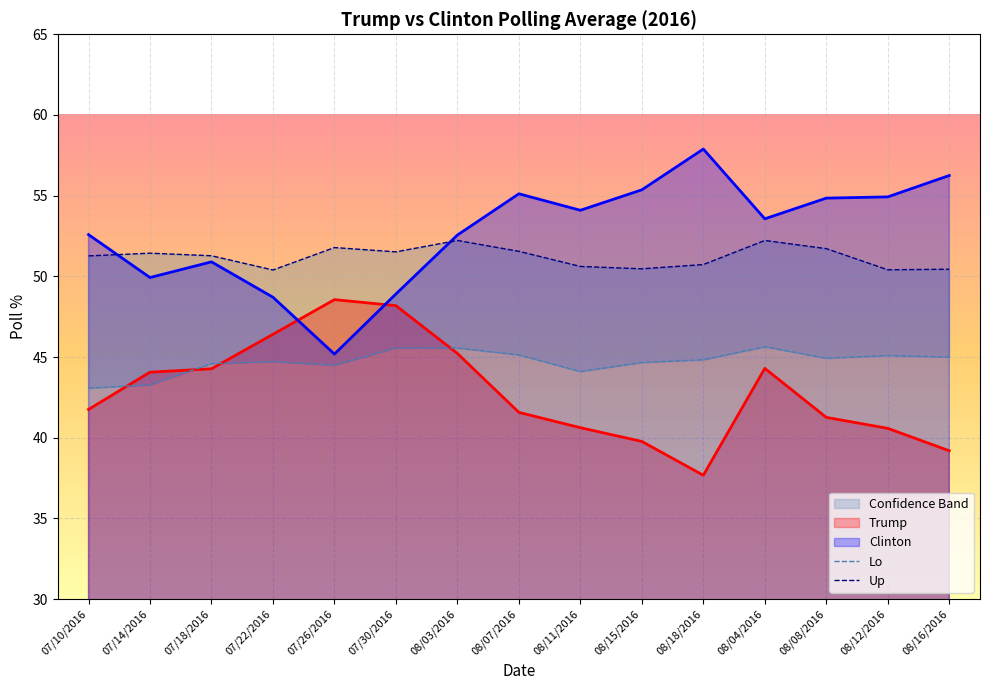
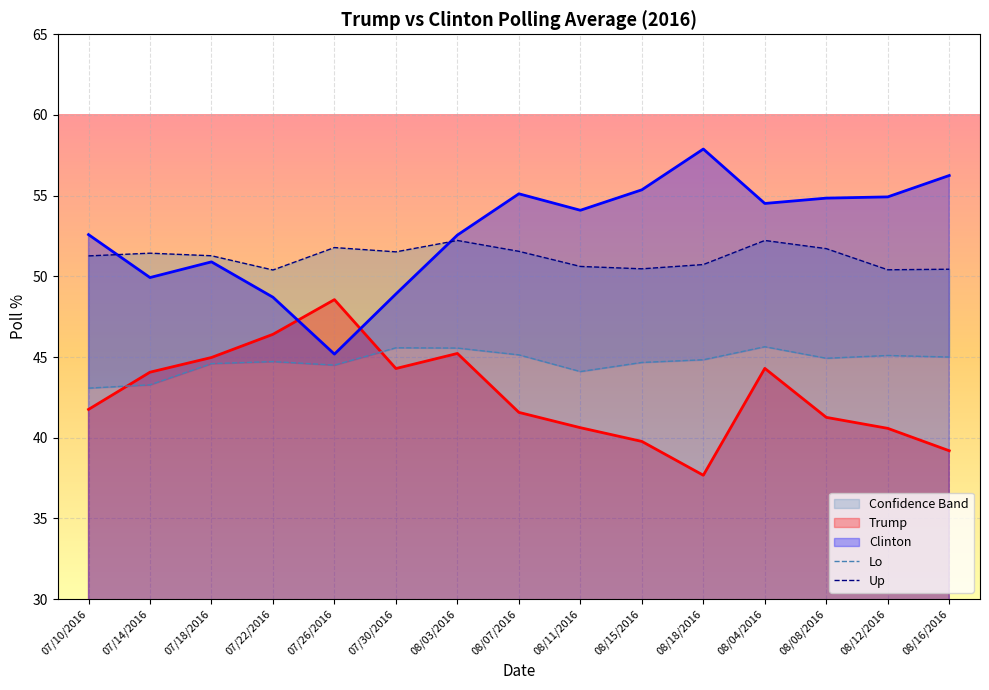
Trump, 07/18/2016: 44.3 -> 45.0
Trump, 07/30/2016: 48.2 -> 44.3
Clinton, 08/04/2016: 53.6 -> 54.5
